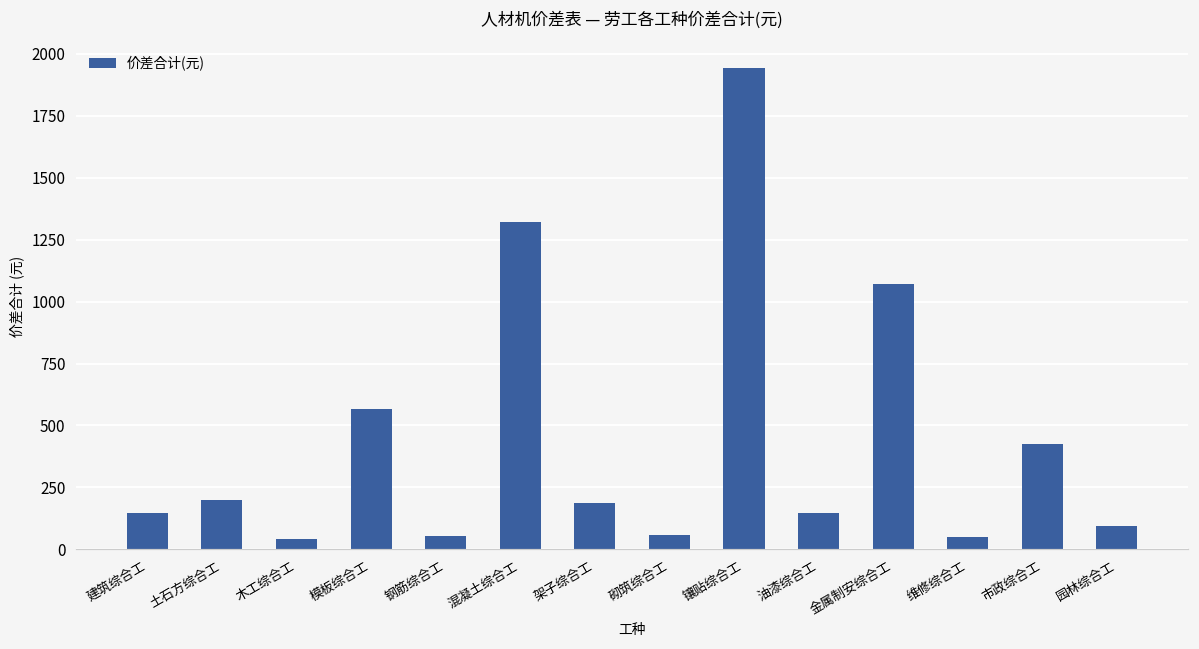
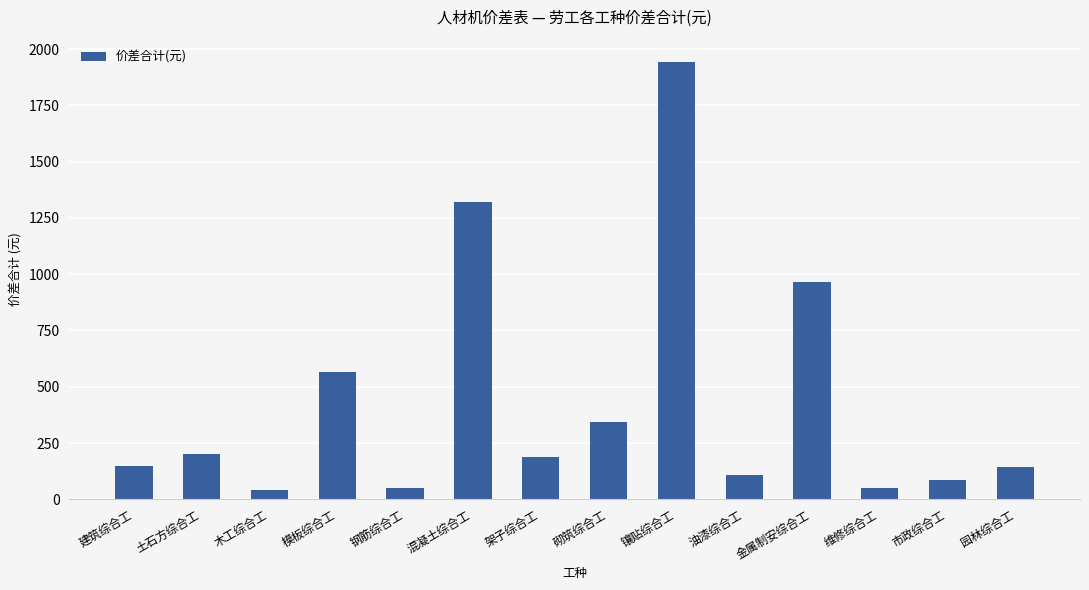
砌筑综合工: 60 -> 350
油漆综合工: 140 -> 110
金属制安综合工: 1070 -> 960
市政综合工: 420 -> 80
园林综合工: 90 -> 140
